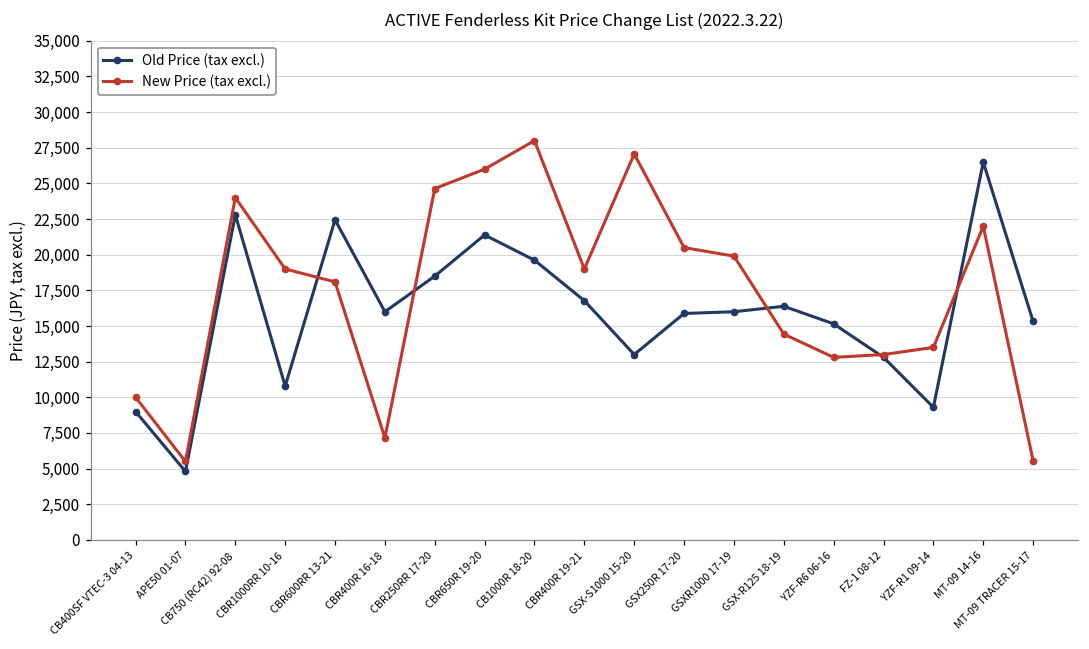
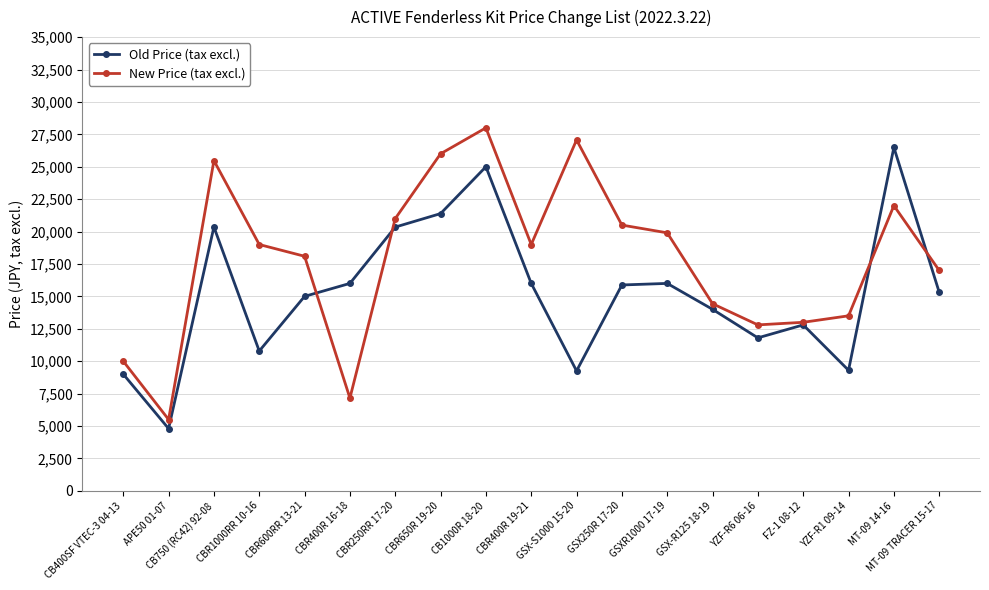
Old Price (tax excl.), CB750 (RC42) 92-08: 22,800 -> 20,400
New Price (tax excl.), CB750 (RC42) 92-08: 24,000 -> 25,500
Old Price (tax excl.), CBR600RR 13-21: 22,400 -> 15,000
Old Price (tax excl.), CBR250RR 17-20: 18,500 -> 20,300
New Price (tax excl.), CBR250RR 17-20: 24,600 -> 21,000
Old Price (tax excl.), CB1000R 18-20: 19,600 -> 25,000
Old Price (tax excl.), CBR400R 19-21: 16,800 -> 16,000
Old Price (tax excl.), GSX-S1000 15-20: 13,000 -> 9,300
Old Price (tax excl.), GSX-R125 18-19: 16,400 -> 14,000
Old Price (tax excl.), YZF-R6 06-16: 15,200 -> 11,800
New Price (tax excl.), MT-09 TRACER 15-17: 5,500 -> 17,000
